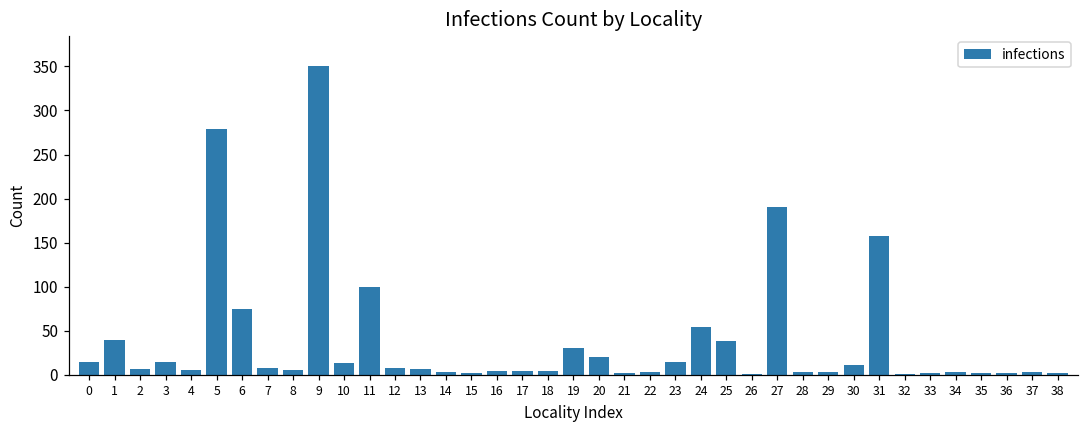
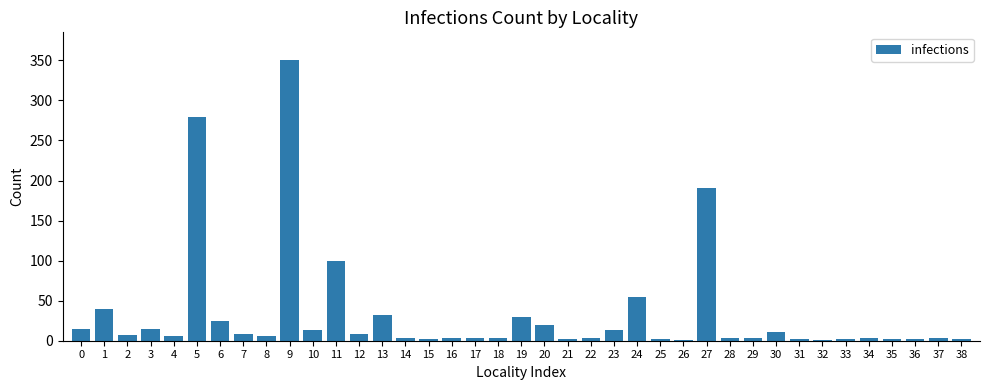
6: 80 -> 30
13: 10 -> 30
25: 40 -> 0
31: 160 -> 0
